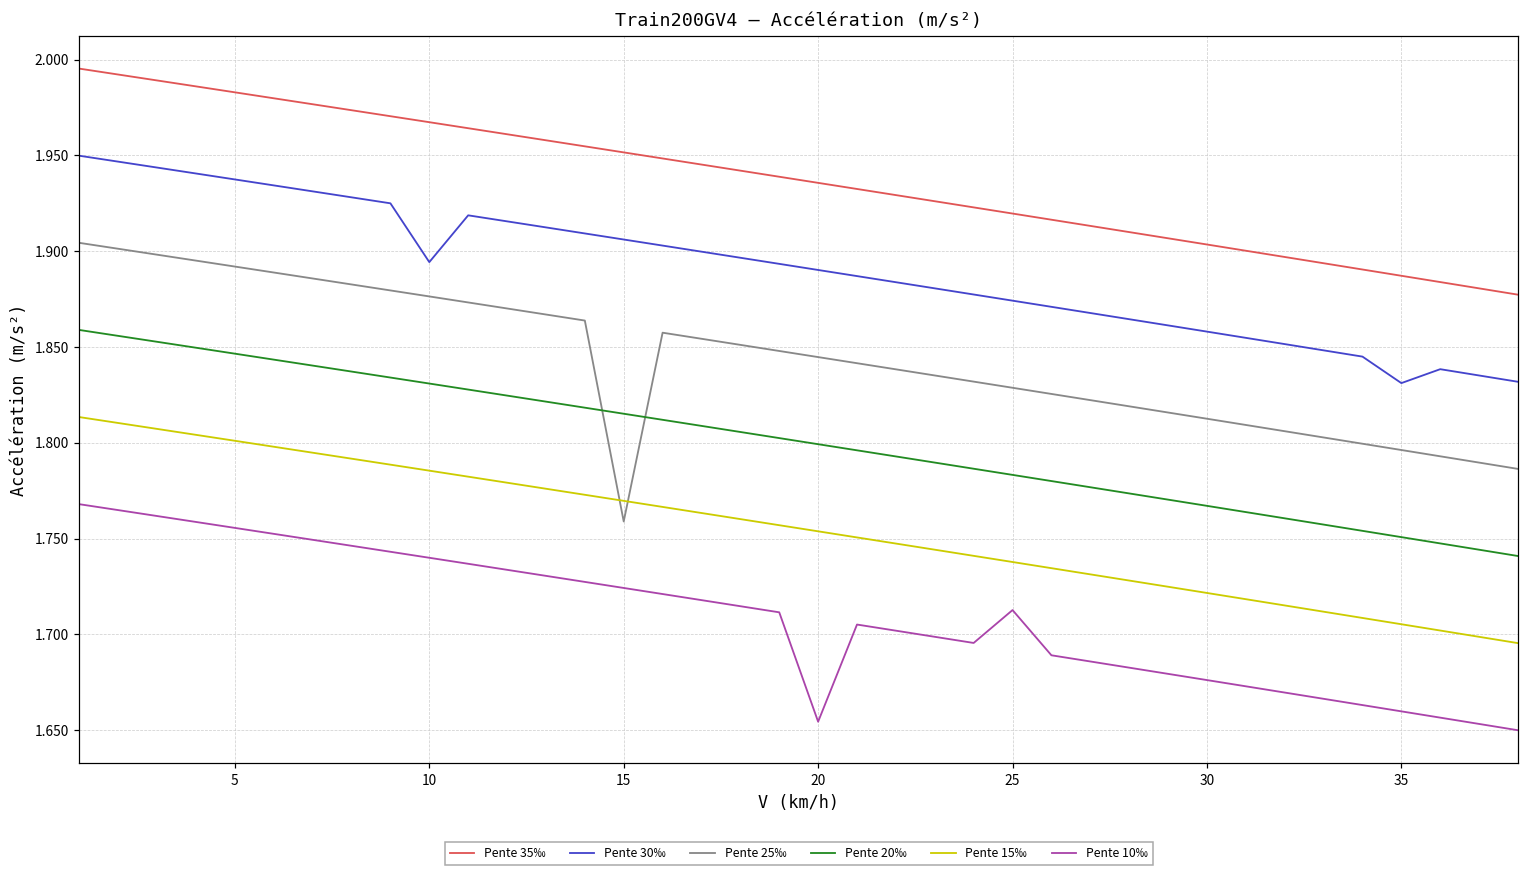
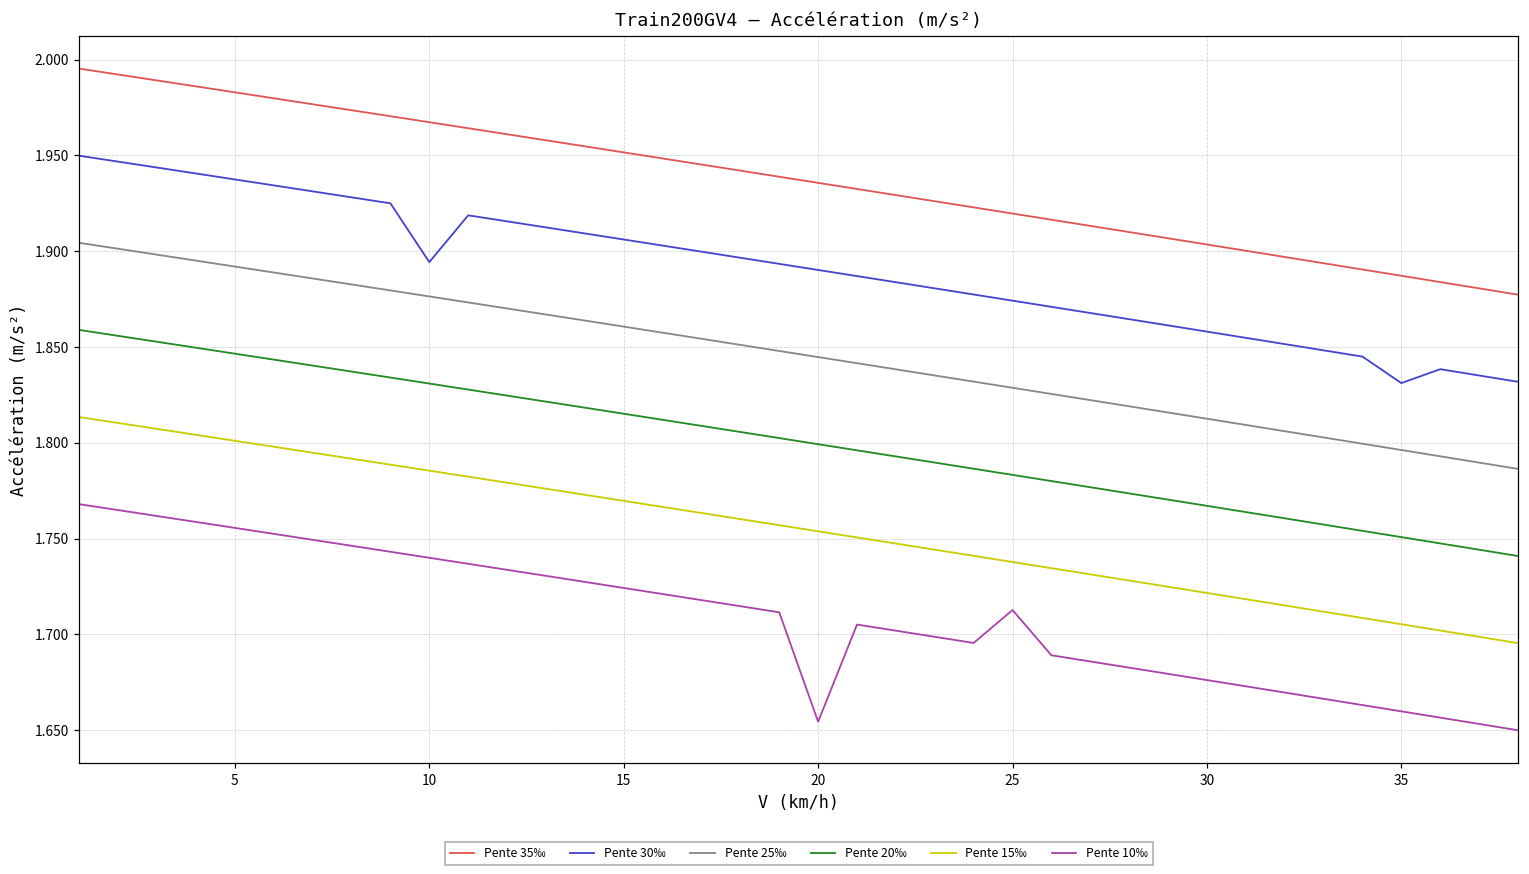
Pente 25‰, 15: 1.759 -> 1.861
